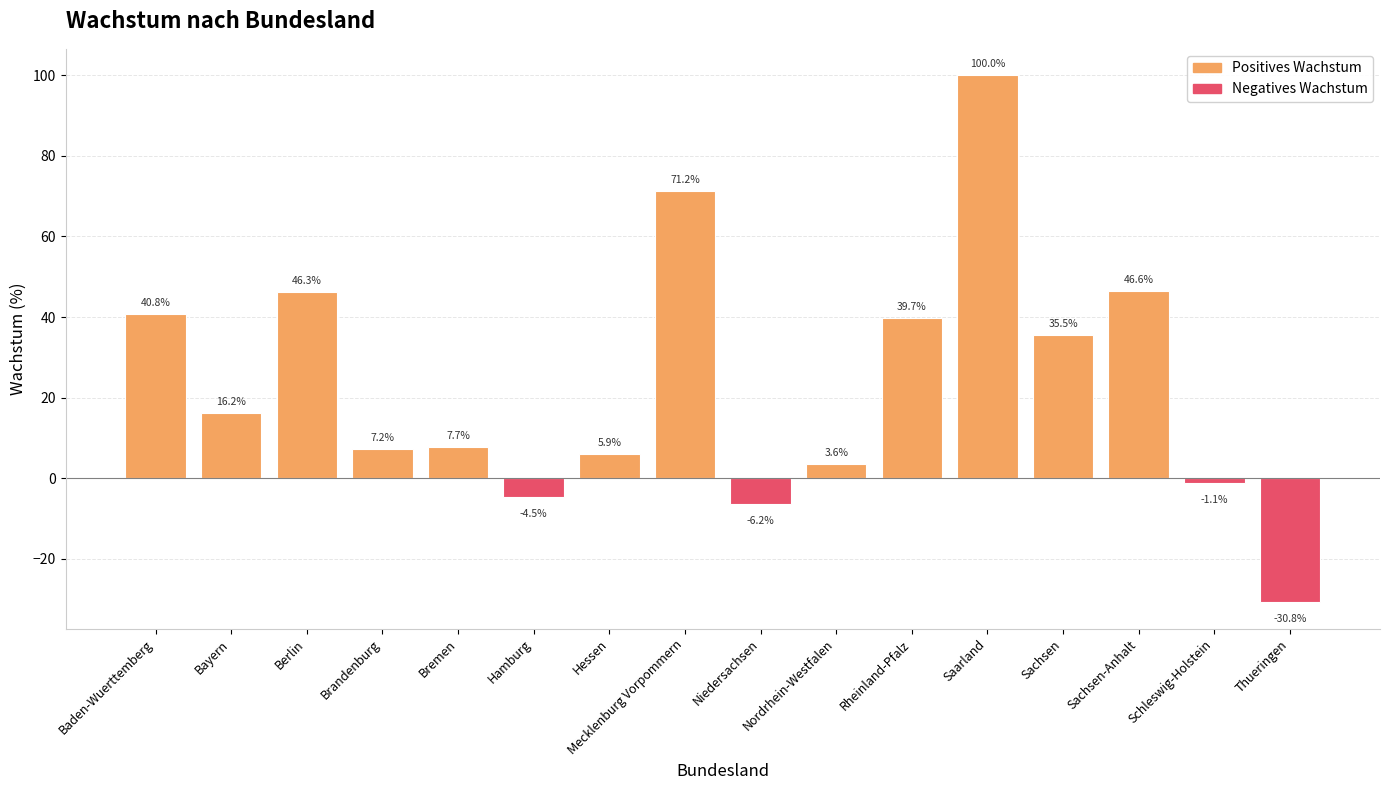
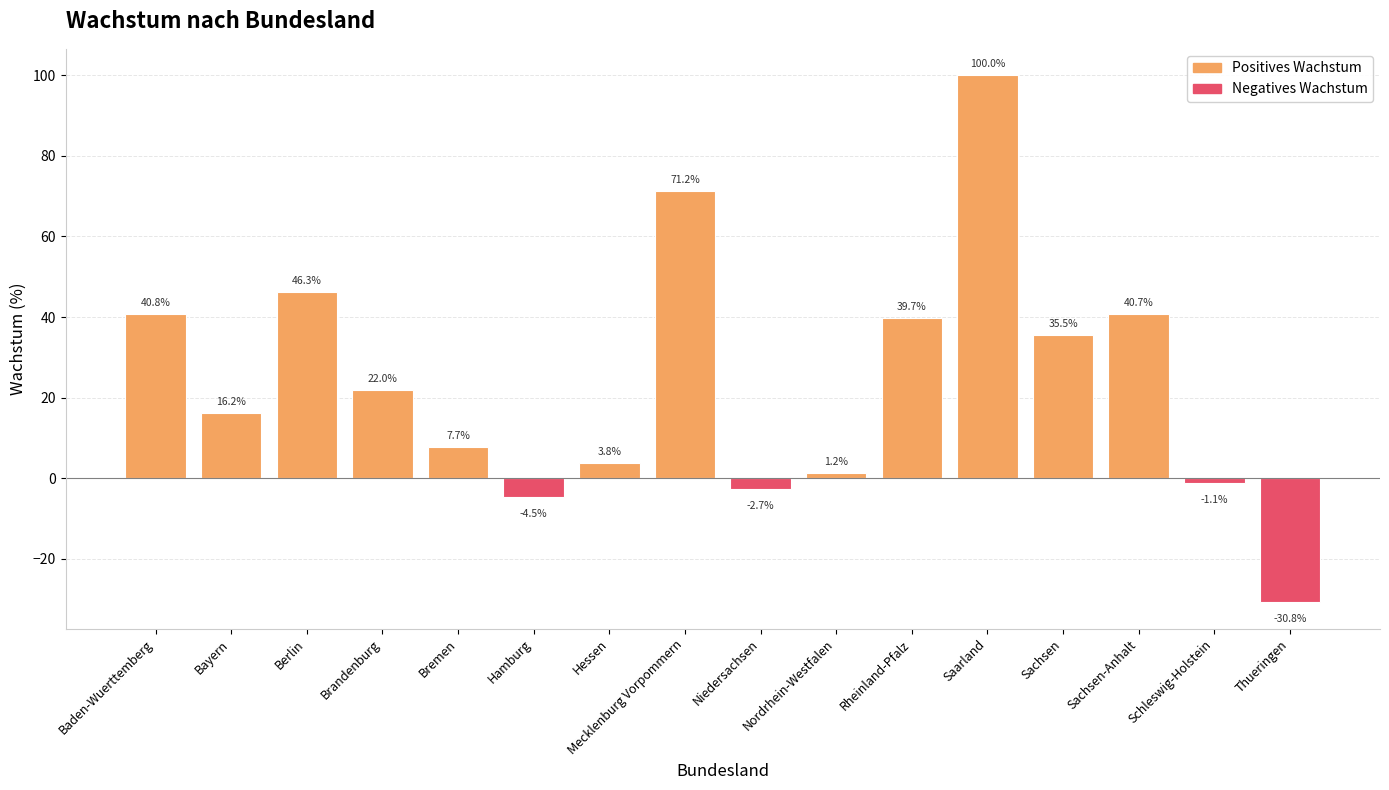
Brandenburg: 7.2% -> 22.0%
Hessen: 5.9% -> 3.8%
Niedersachsen: -6.2% -> -2.7%
Nordrhein-Westfalen: 3.6% -> 1.2%
Sachsen-Anhalt: 46.6% -> 40.7%
